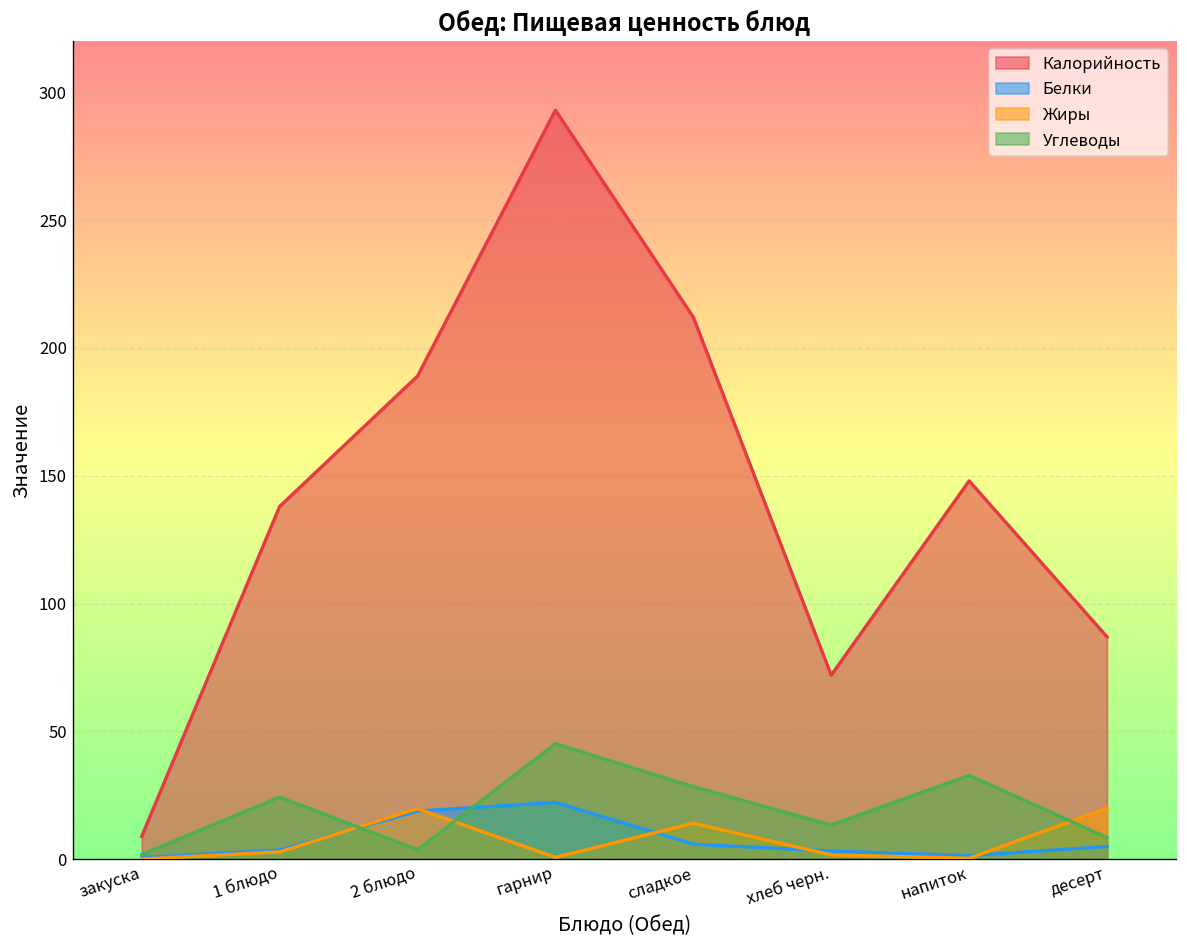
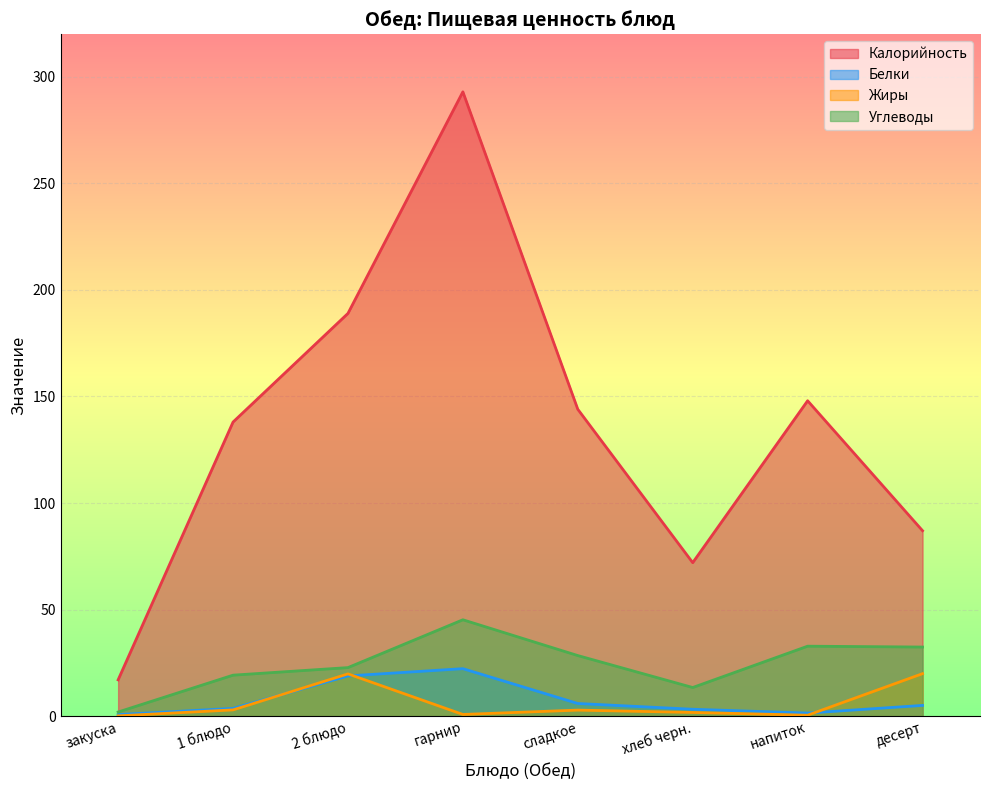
Калорийность, закуска: 9 -> 17
Углеводы, 1 блюдо: 24 -> 19
Углеводы, 2 блюдо: 4 -> 23
Калорийность, сладкое: 212 -> 144
Жиры, сладкое: 14 -> 3
Углеводы, десерт: 9 -> 32
